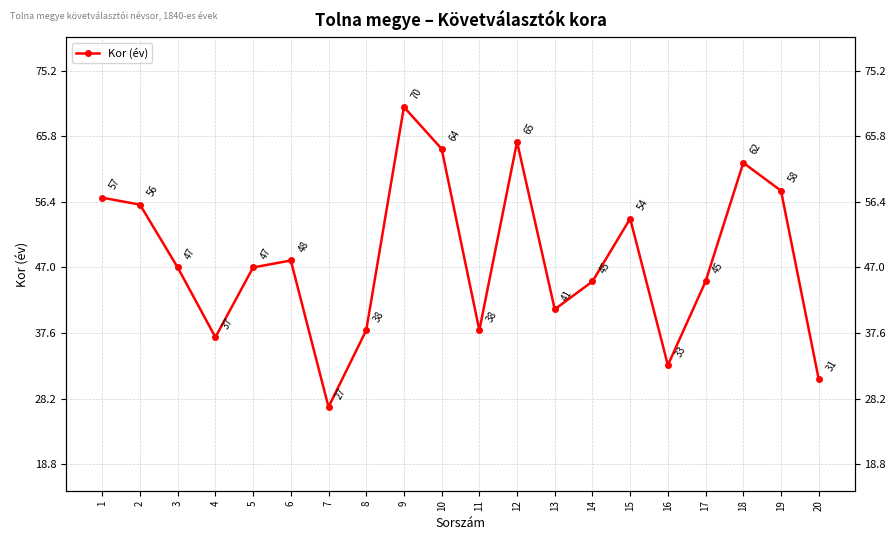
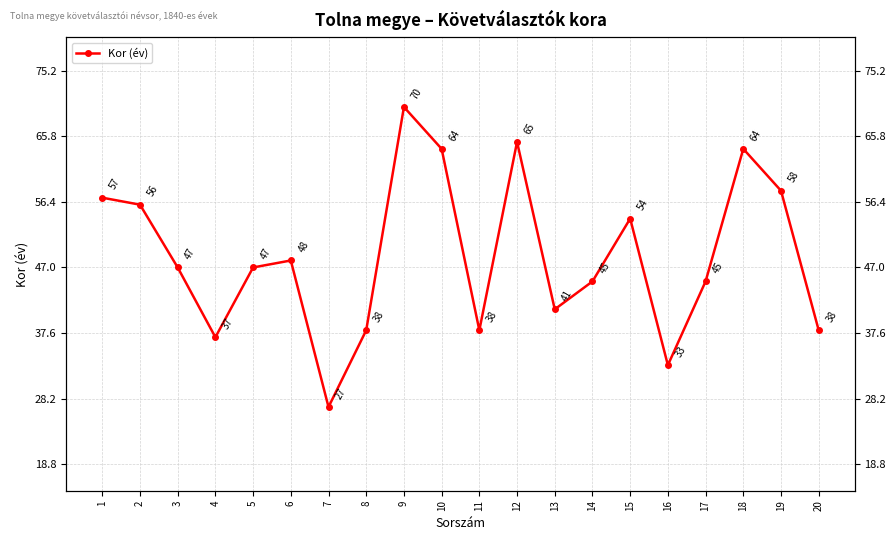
18: 62 -> 64
20: 31 -> 38
